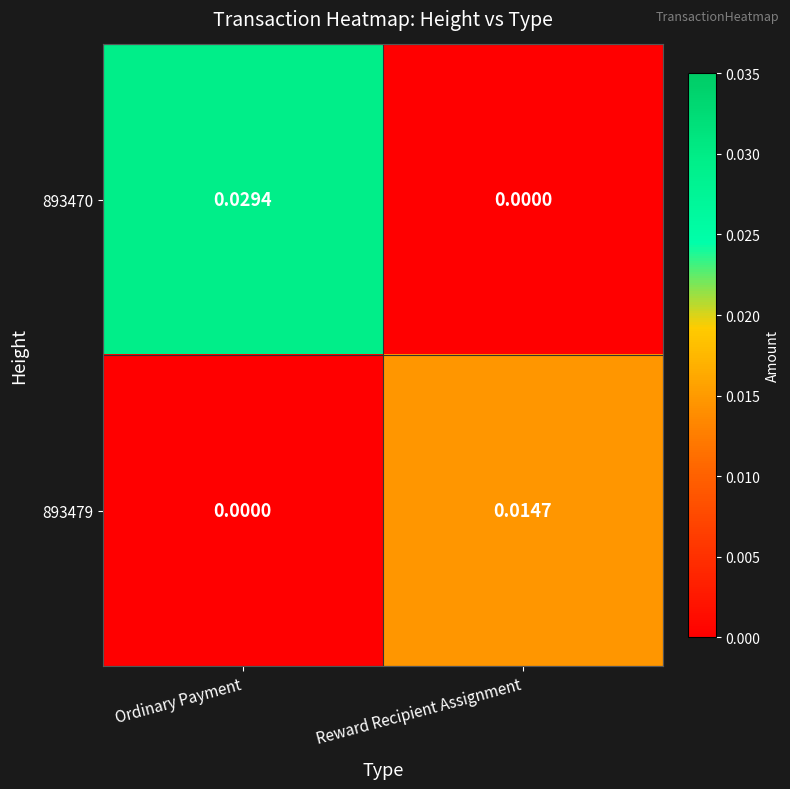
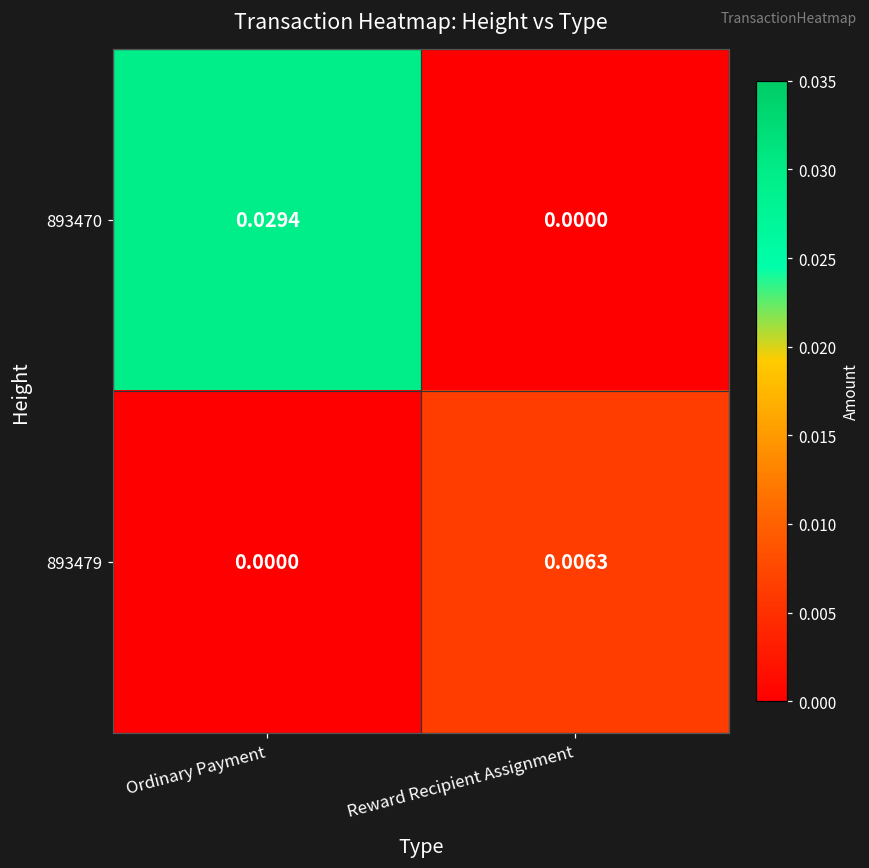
893479, Reward Recipient Assignment: 0.0147 -> 0.0063
